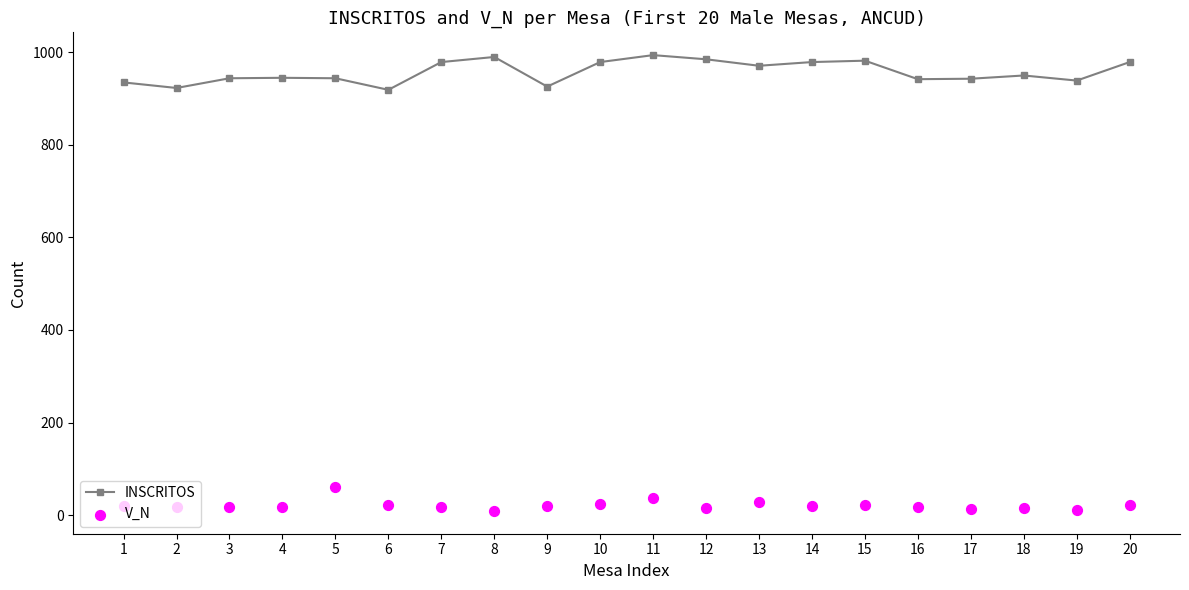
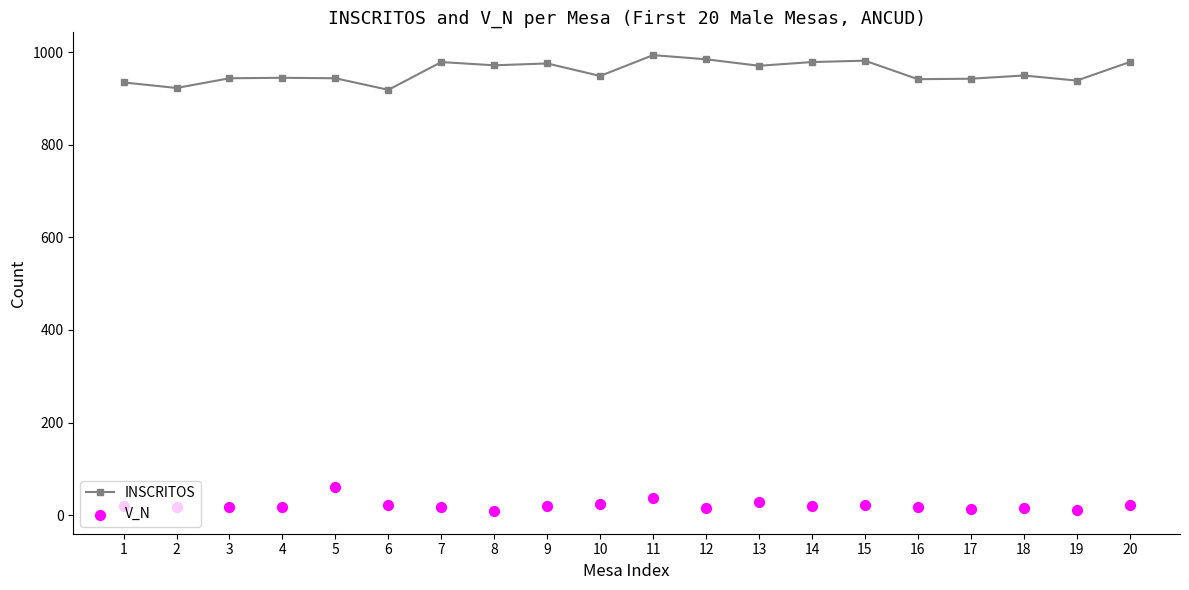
INSCRITOS, 8: 990 -> 970
INSCRITOS, 9: 930 -> 980
INSCRITOS, 10: 980 -> 950
